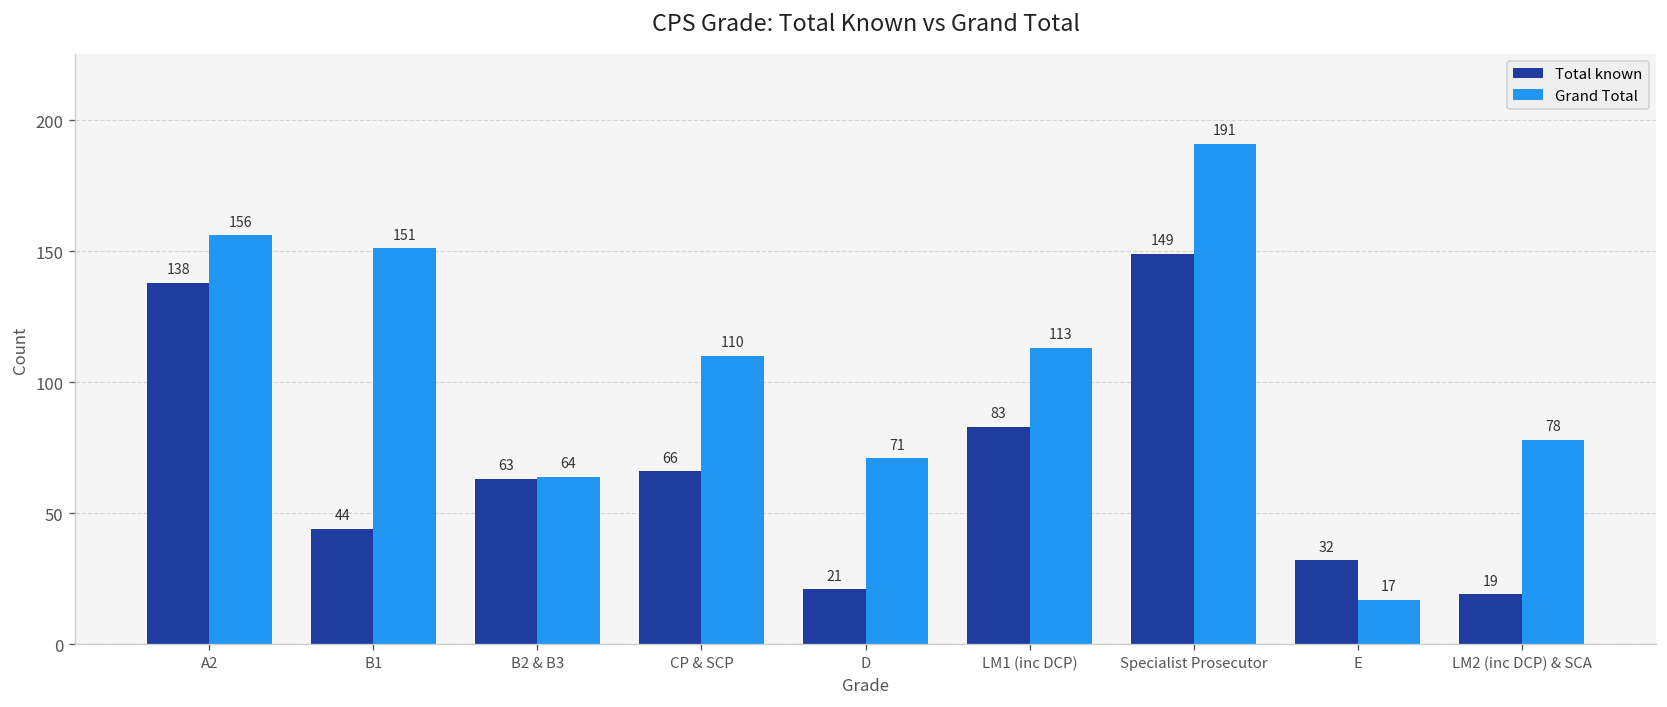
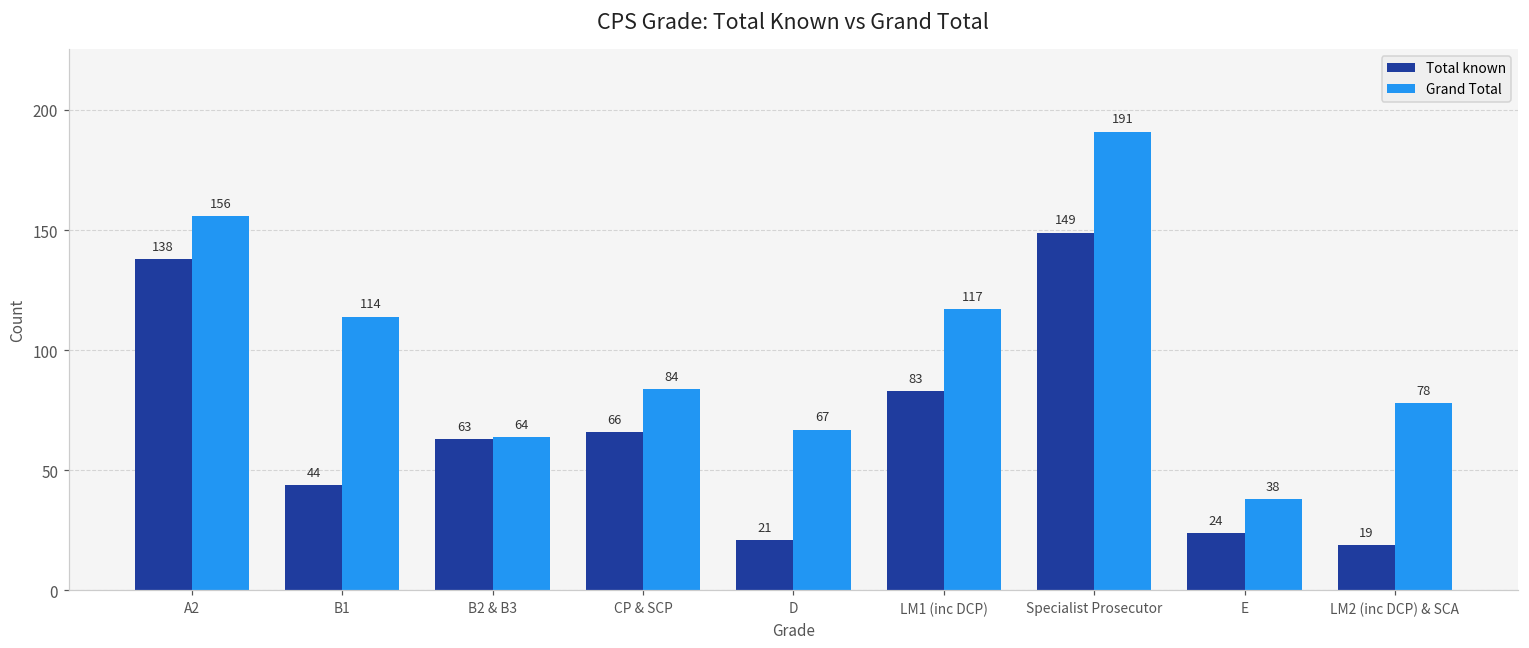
Grand Total, B1: 151 -> 114
Grand Total, CP & SCP: 110 -> 84
Grand Total, D: 71 -> 67
Grand Total, LM1 (inc DCP): 113 -> 117
Total known, E: 32 -> 24
Grand Total, E: 17 -> 38
